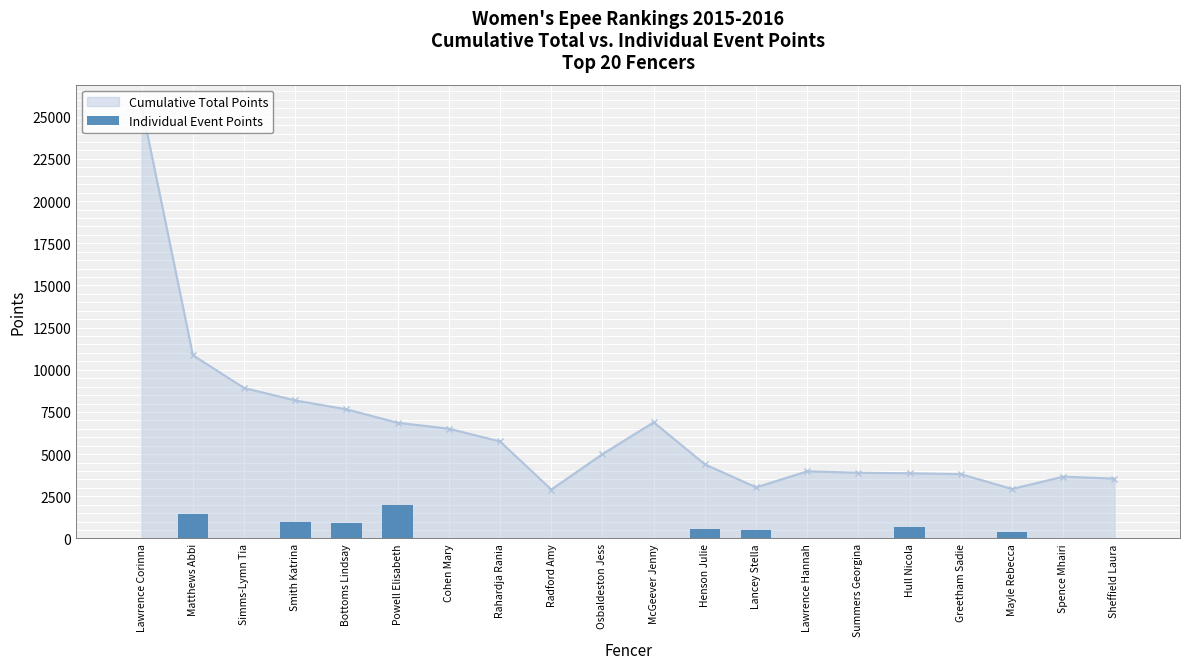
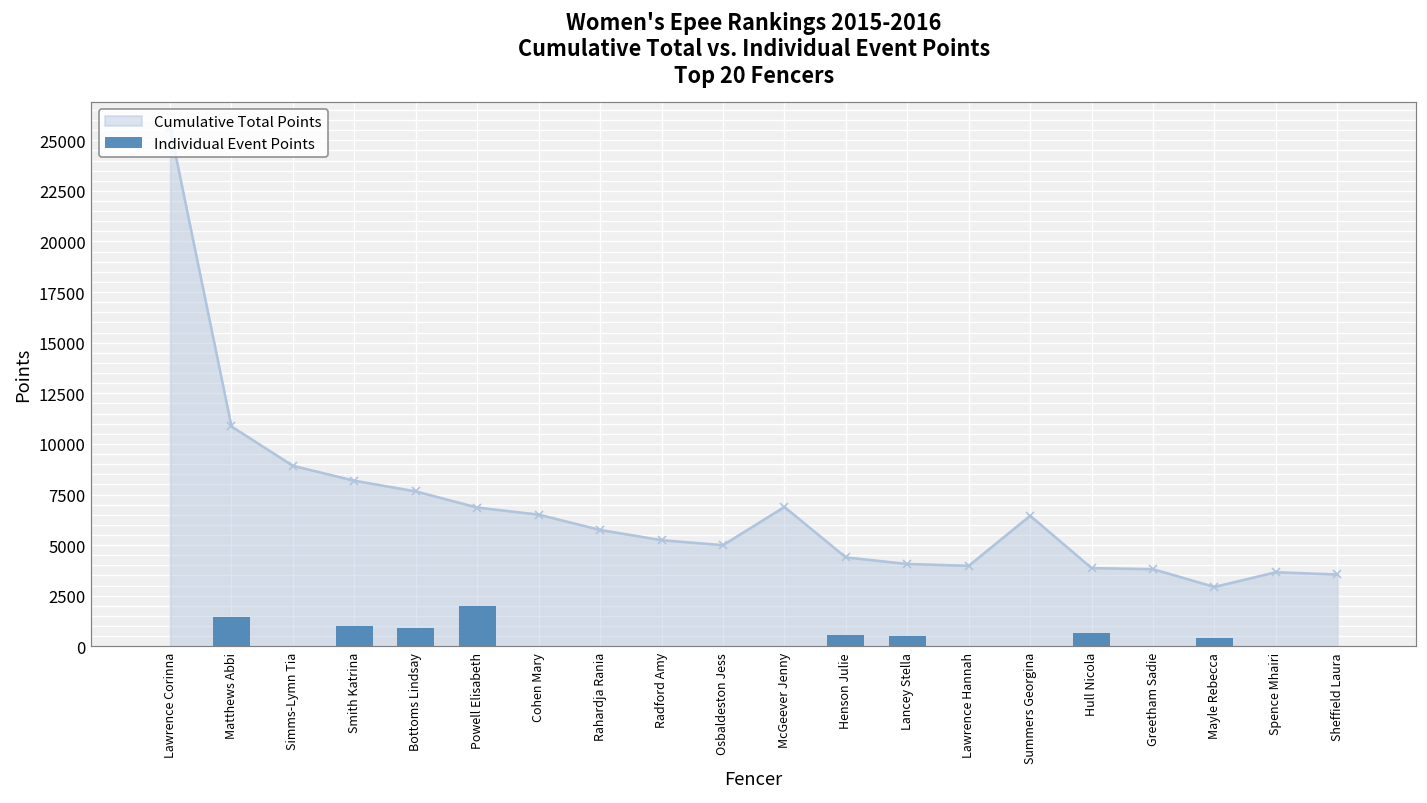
Cumulative Total Points, Radford Amy: 2900 -> 5200
Cumulative Total Points, Lancey Stella: 3000 -> 4100
Cumulative Total Points, Summers Georgina: 3900 -> 6500
